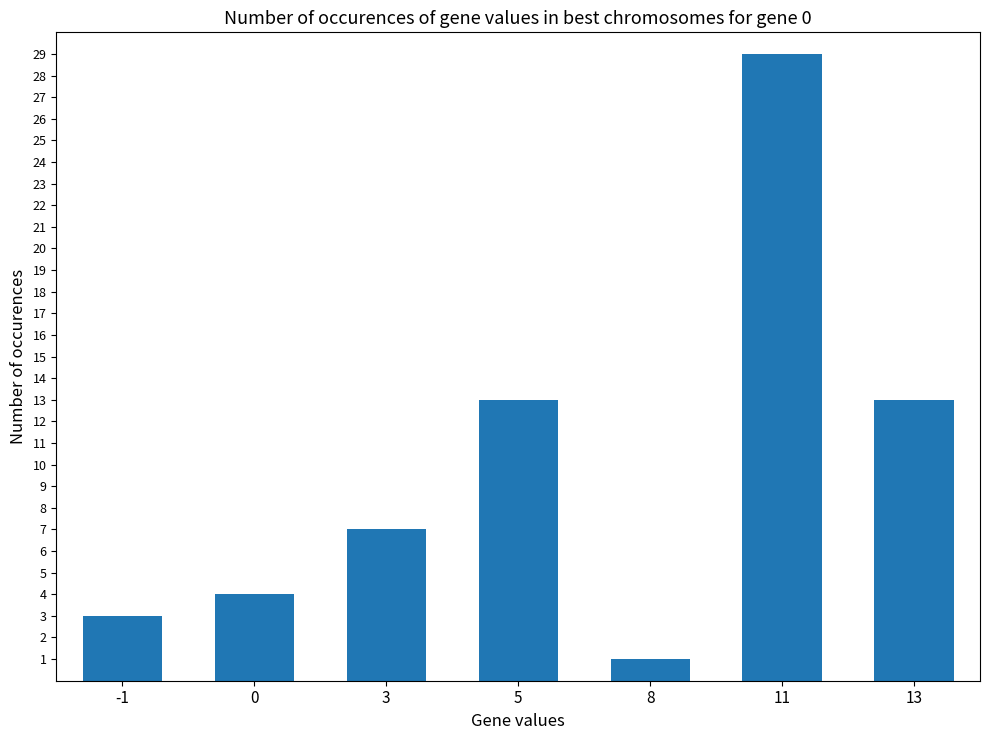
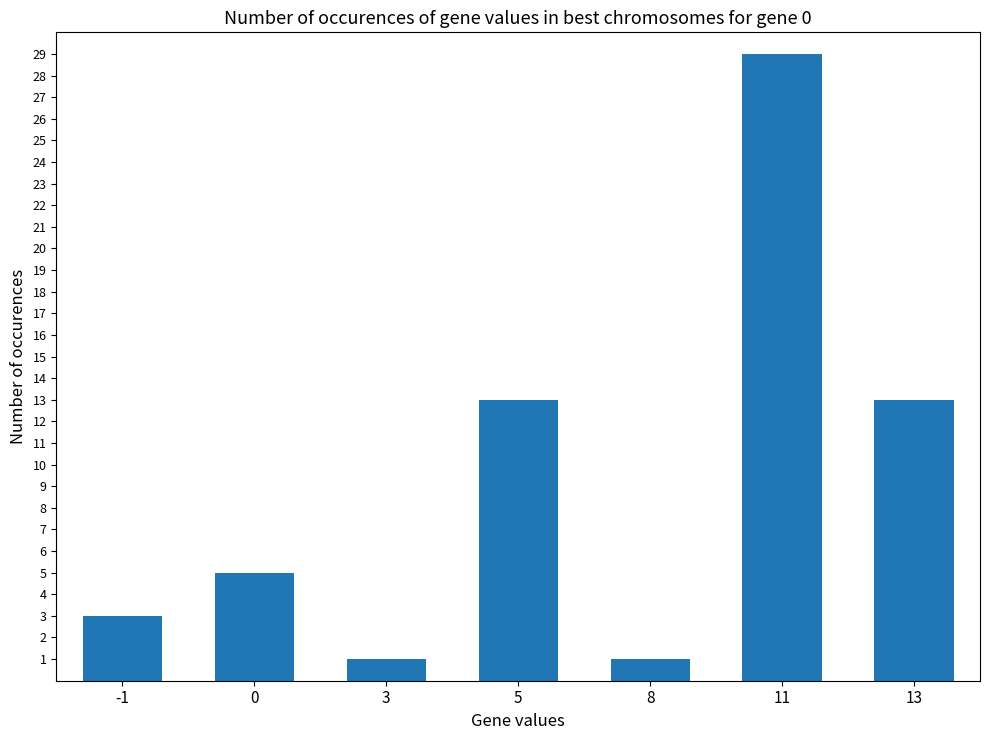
0: 4 -> 5
3: 7 -> 1
